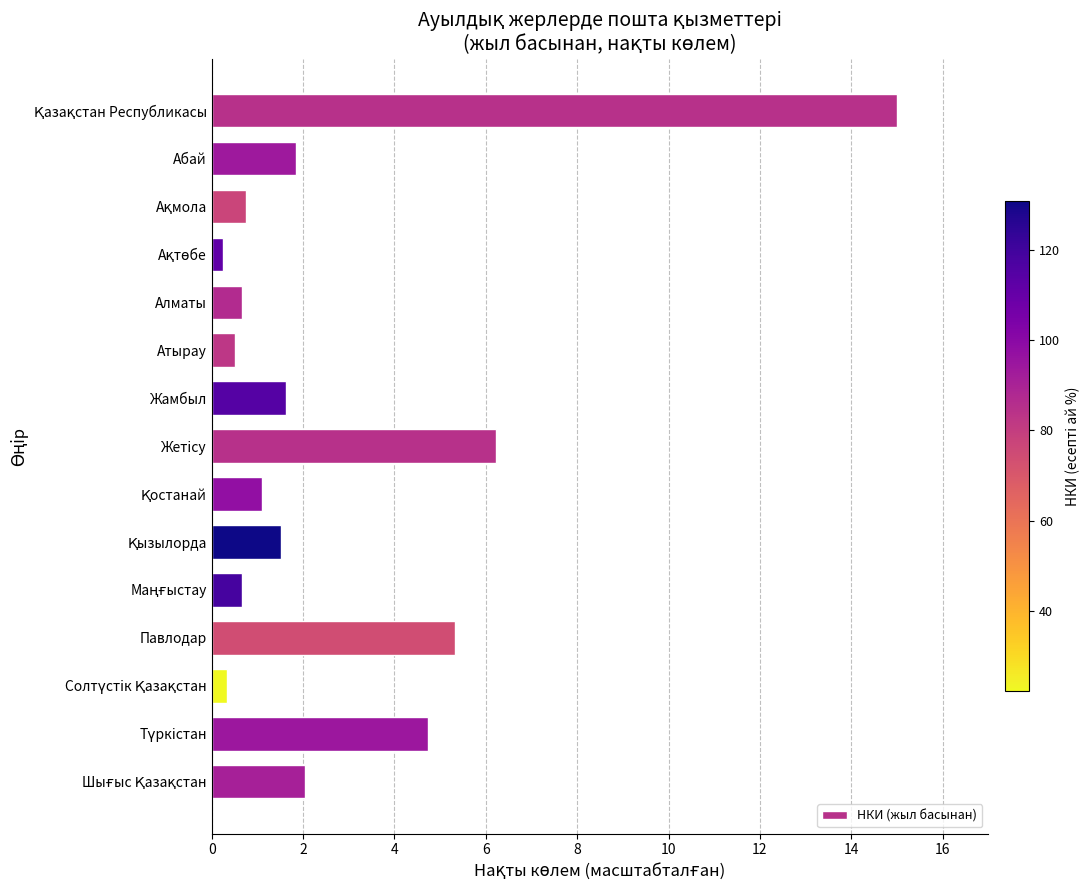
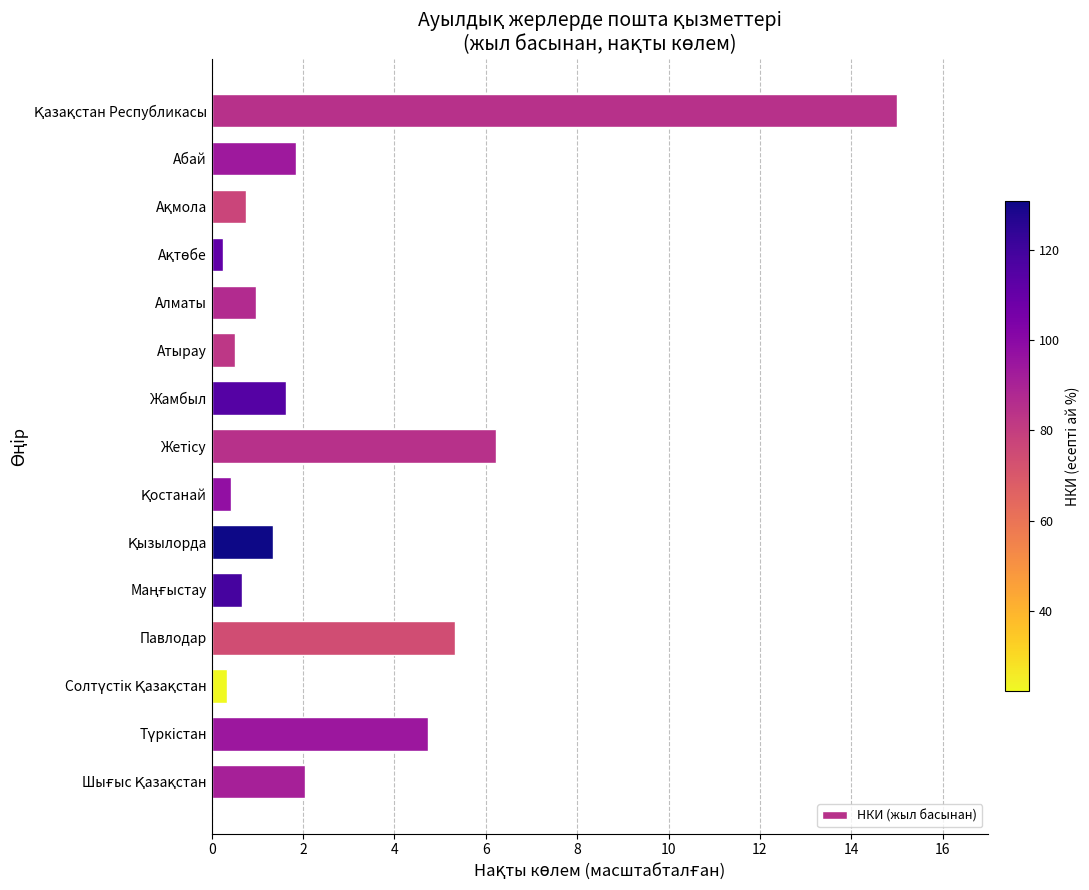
Алматы: 0.7 -> 1.0
Қостанай: 1.1 -> 0.4
Қызылорда: 1.5 -> 1.3
